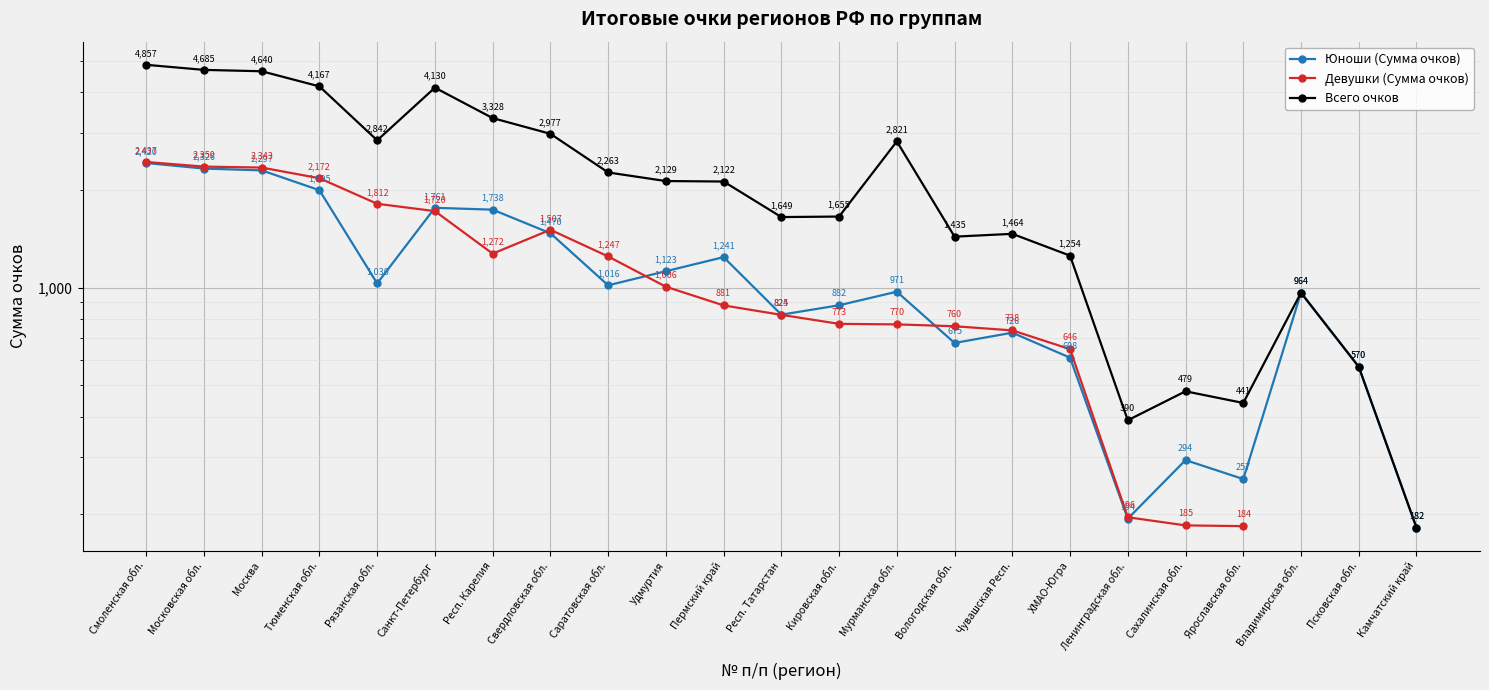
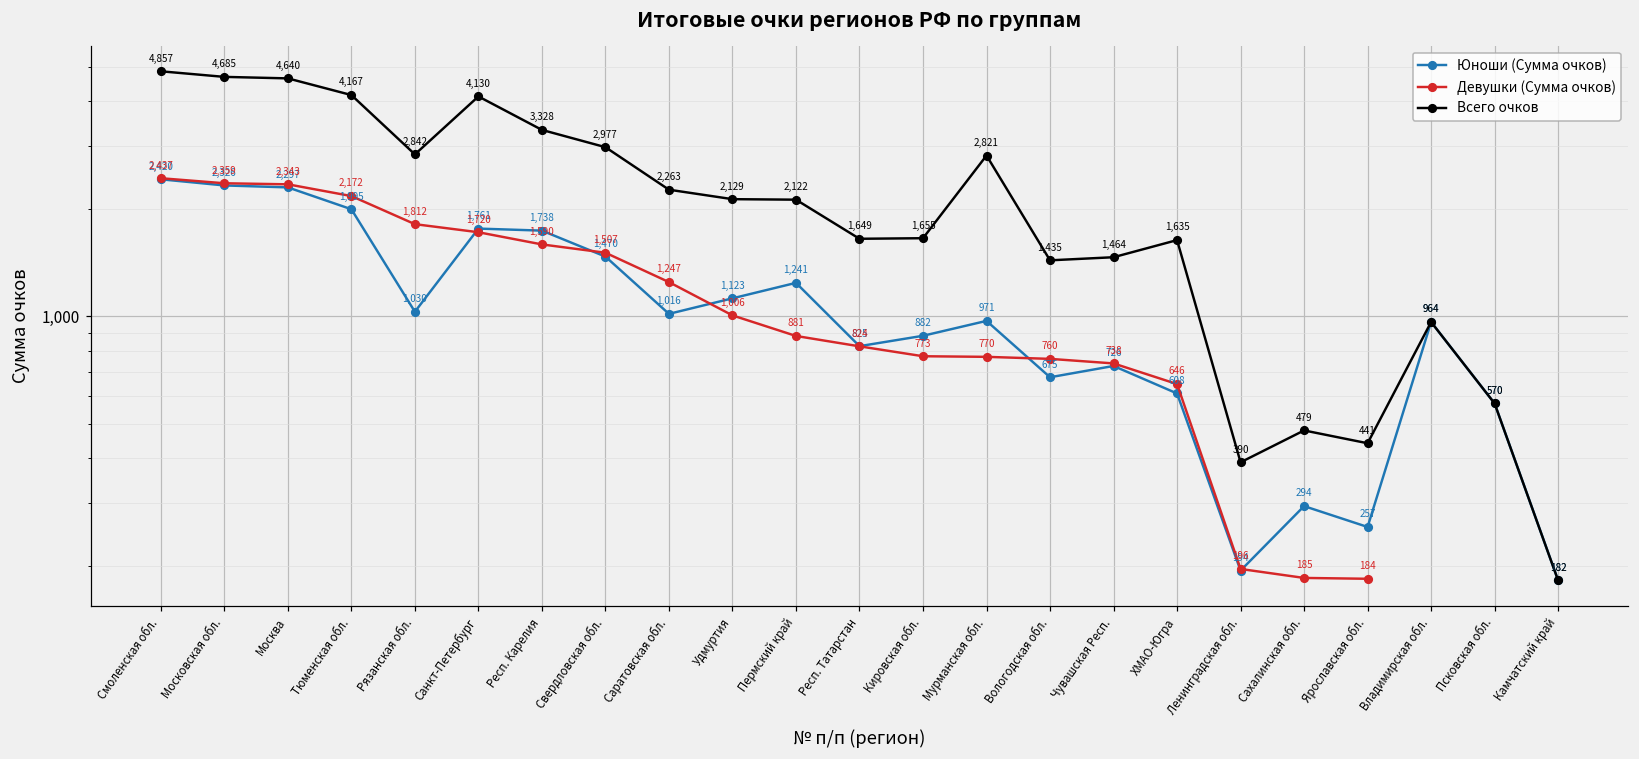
Девушки (Сумма очков), Респ. Карелия: 1,272 -> 1,590
Всего очков, ХМАО-Югра: 1,254 -> 1,635
